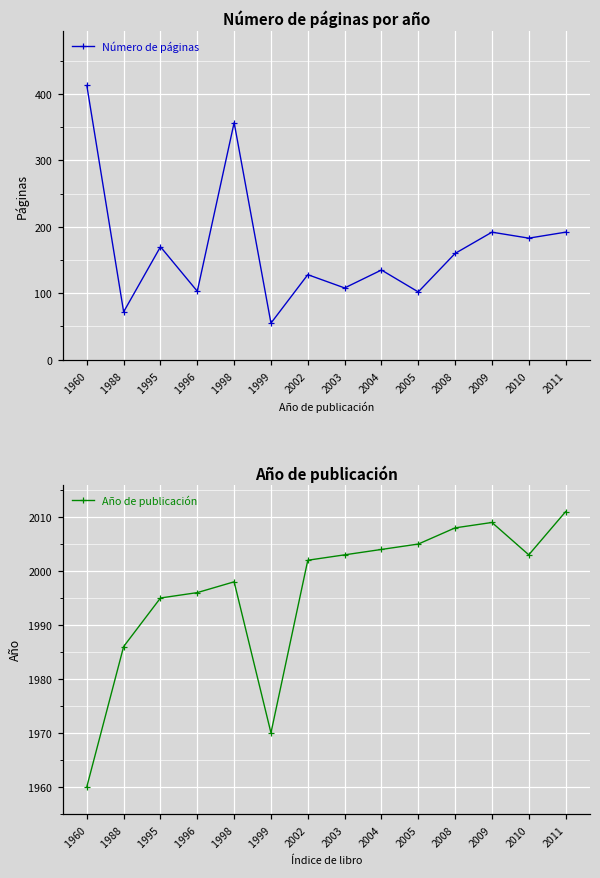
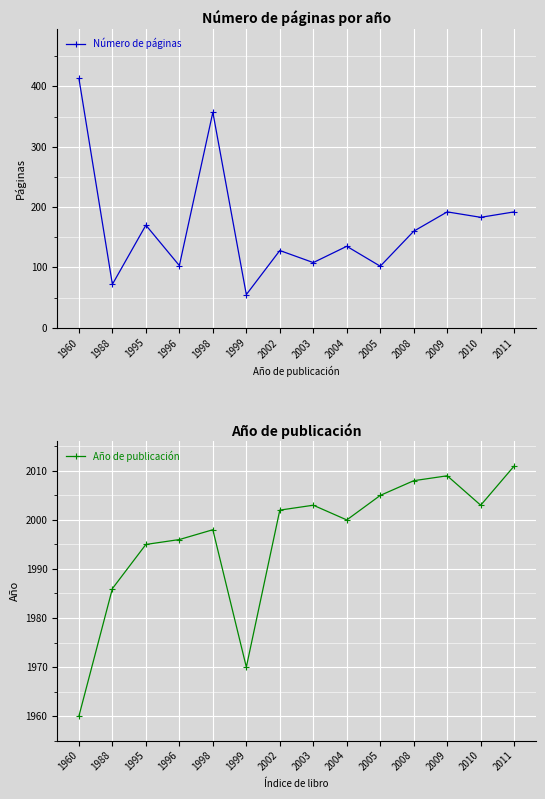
Año de publicación, 2004: 2004 -> 2000
